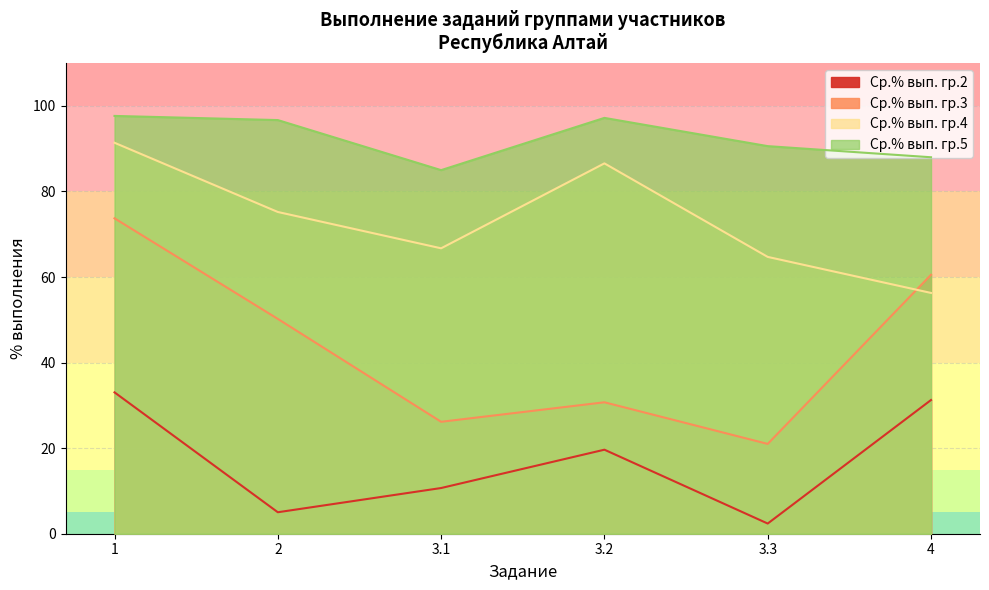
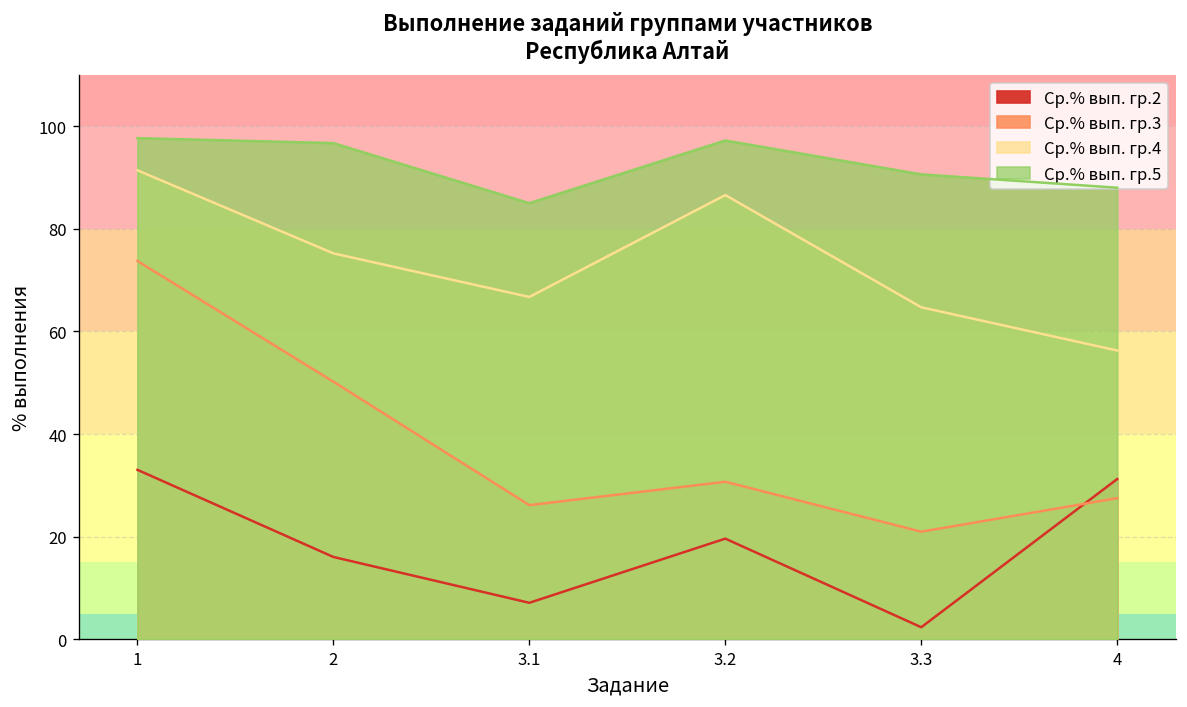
Ср.% вып. гр.2, 2: 5 -> 16
Ср.% вып. гр.2, 3.1: 11 -> 7
Ср.% вып. гр.3, 4: 61 -> 28
